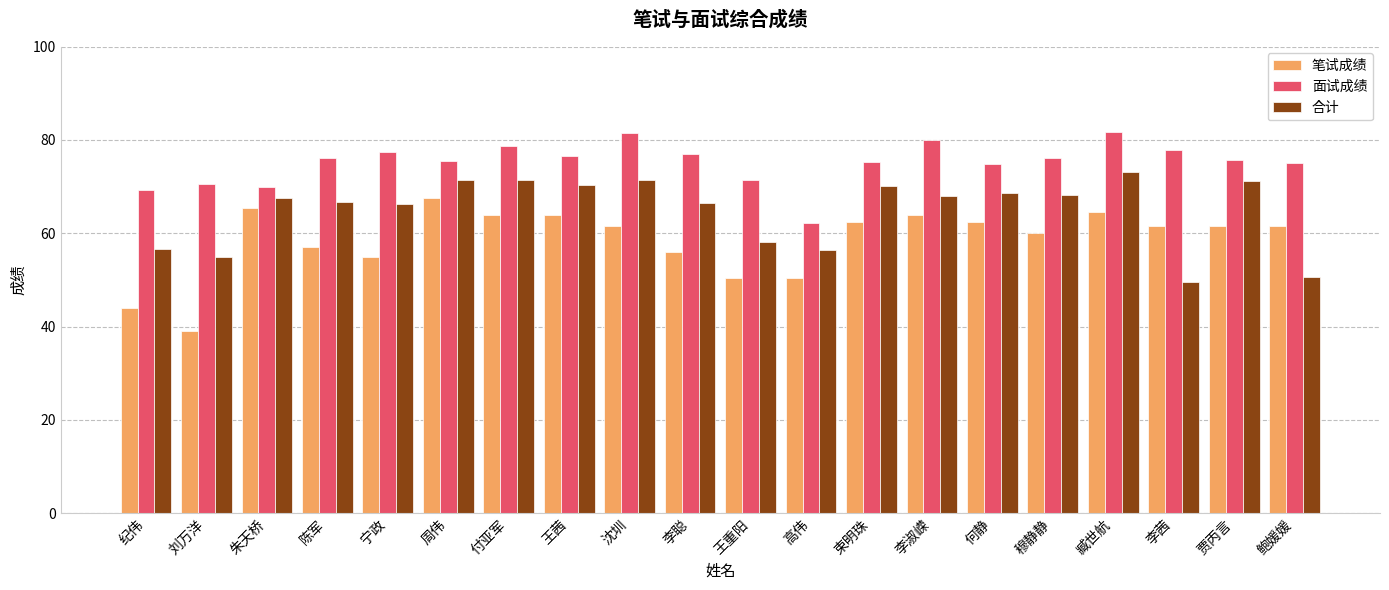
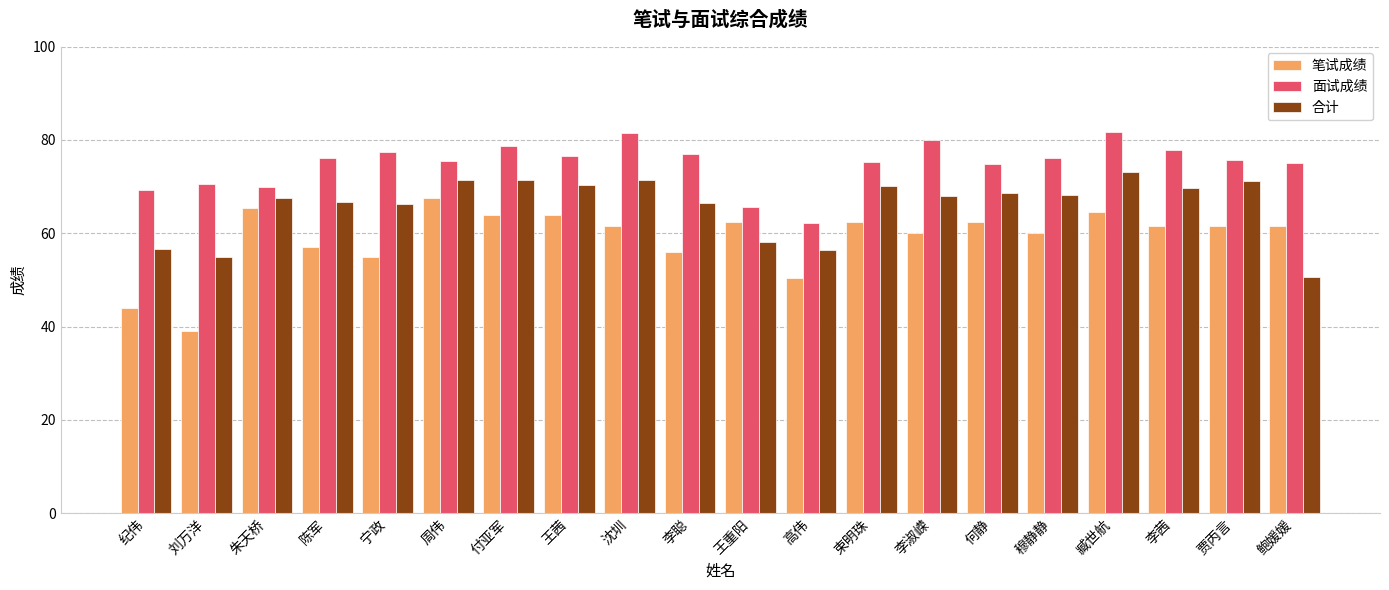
笔试成绩, 王重阳: 51 -> 62
面试成绩, 王重阳: 71 -> 66
笔试成绩, 李淑嵘: 64 -> 60
合计, 李茜: 50 -> 70
